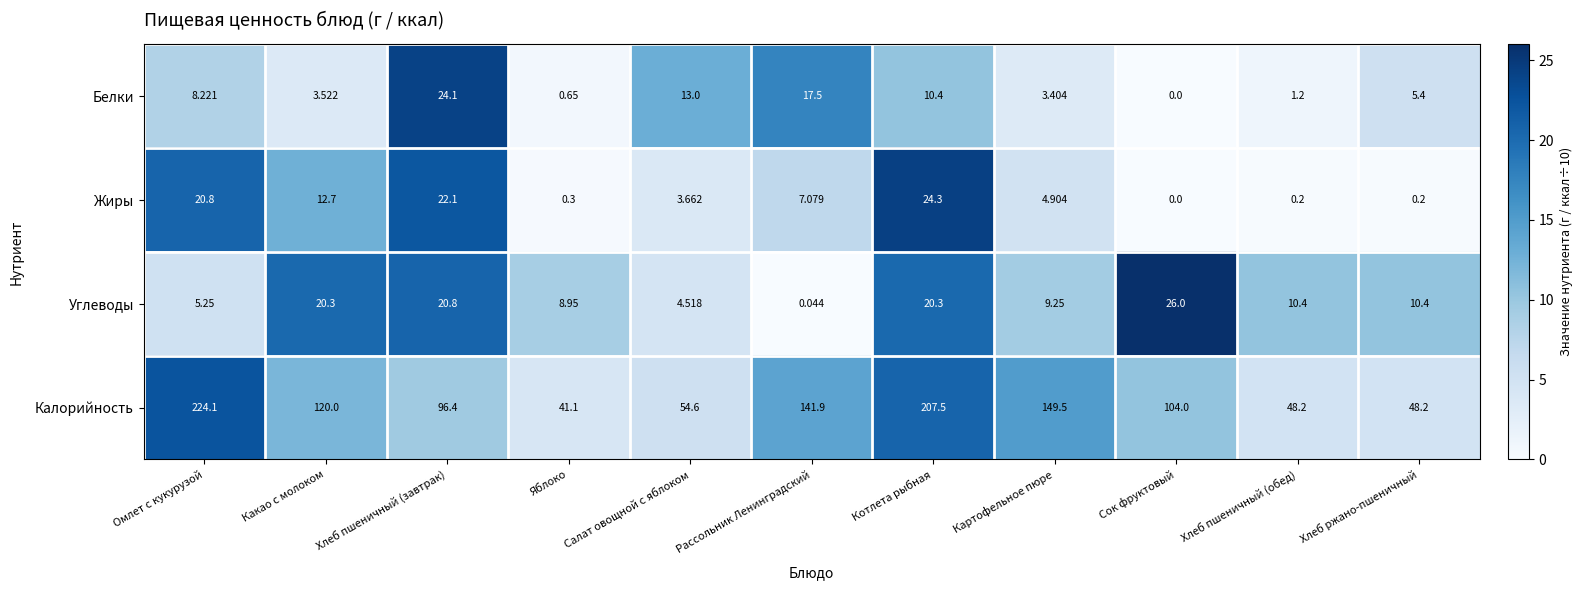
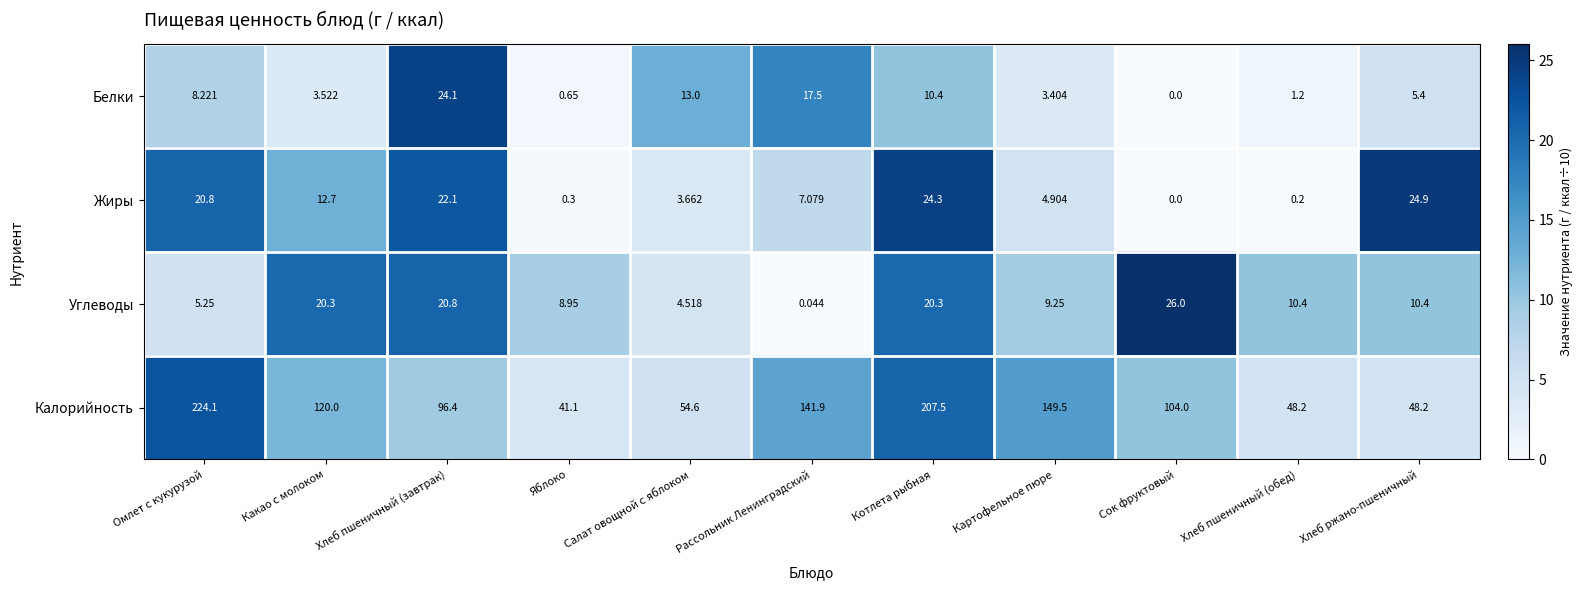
Жиры, Хлеб ржано-пшеничный: 0.2 -> 24.9
